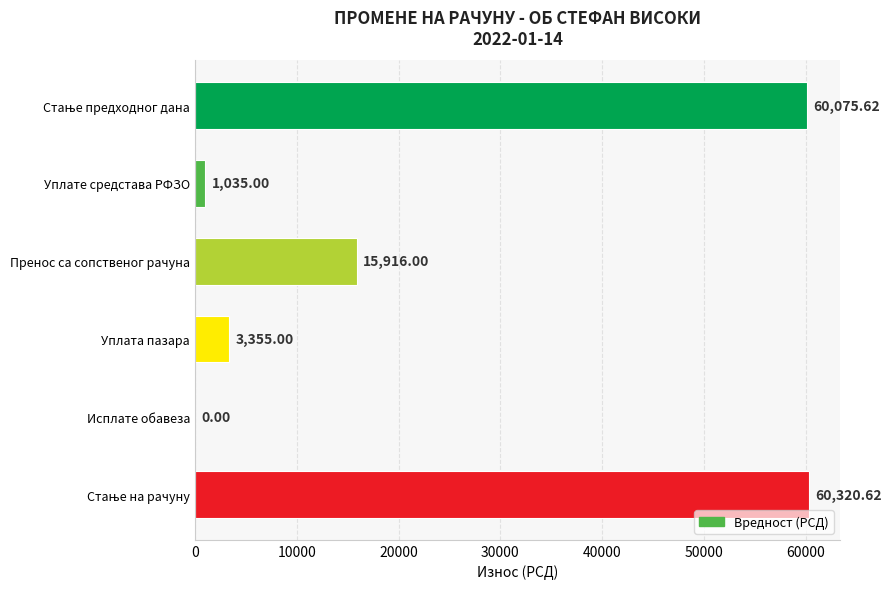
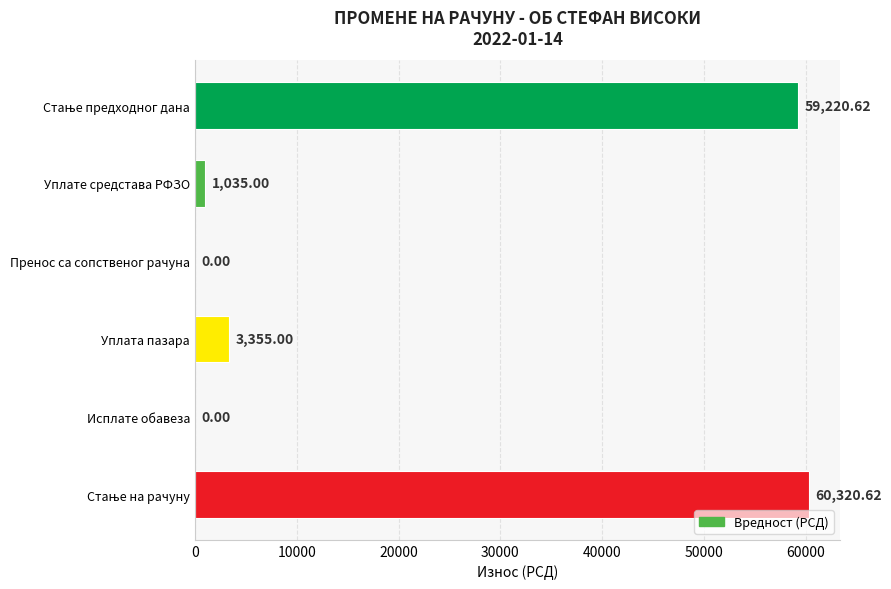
Стање предходног дана: 60,075.62 -> 59,220.62
Пренос са сопственог рачуна: 15,916.00 -> 0.00
